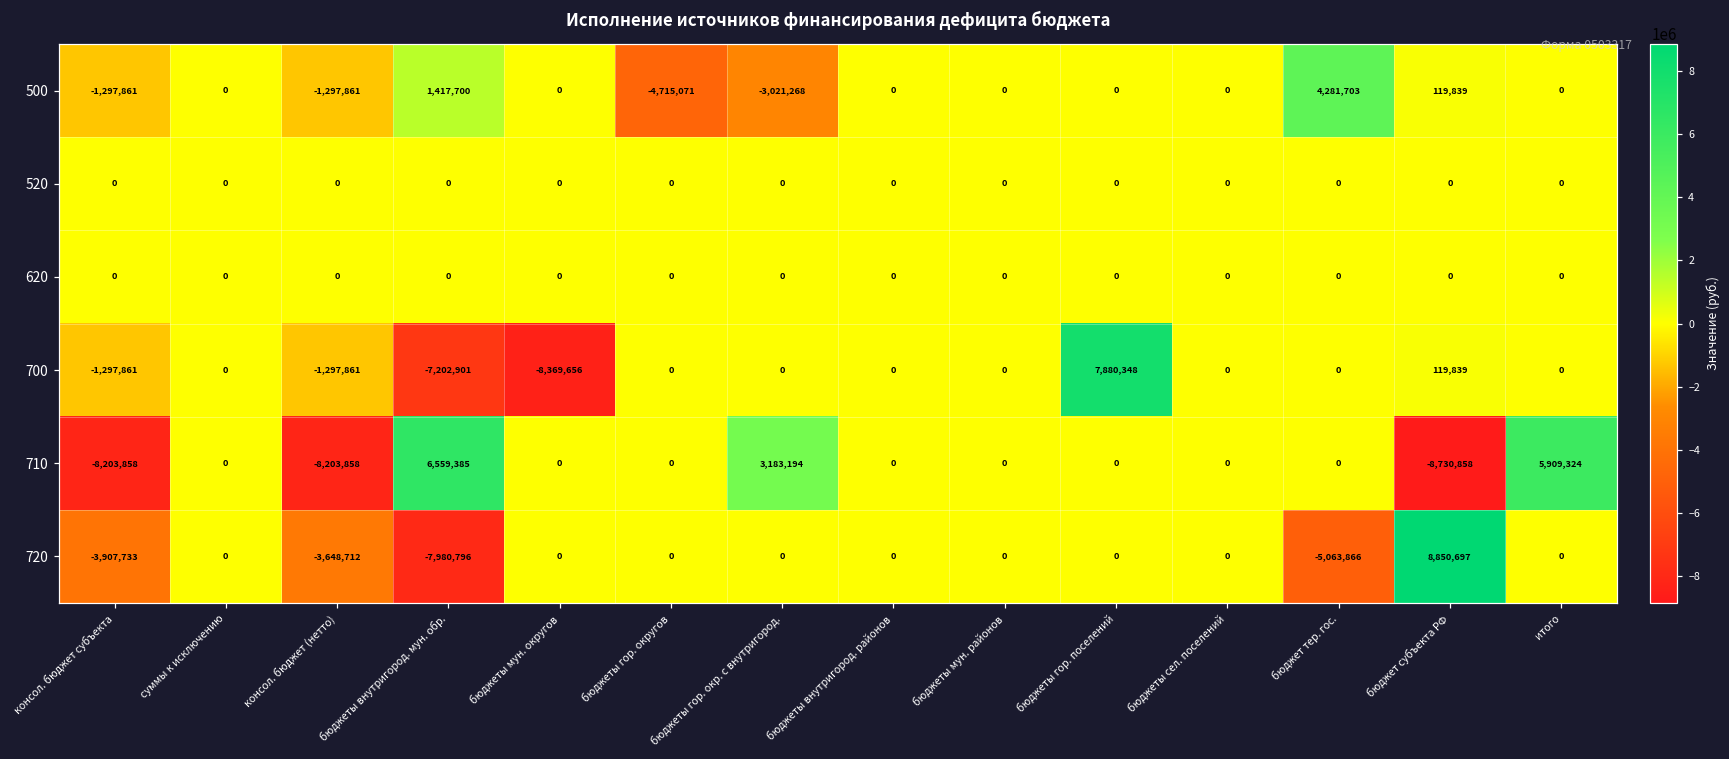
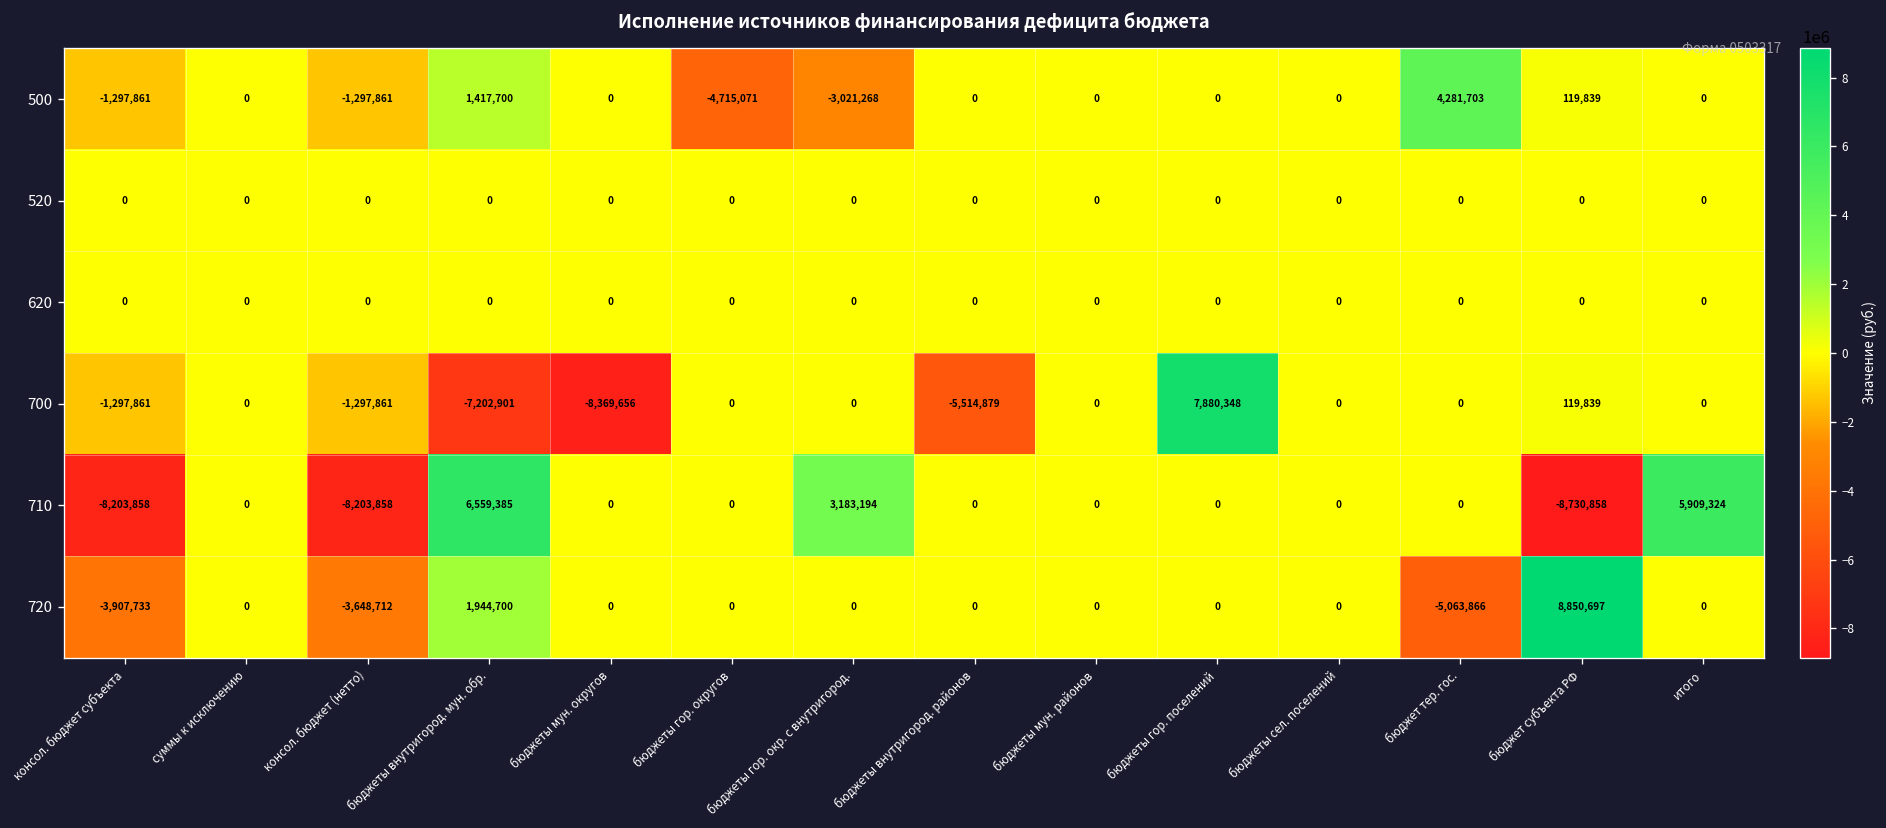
700, бюджеты внутригород. районов: 0 -> -5,514,879
720, бюджеты внутригород. мун. обр.: -7,980,796 -> 1,944,700
